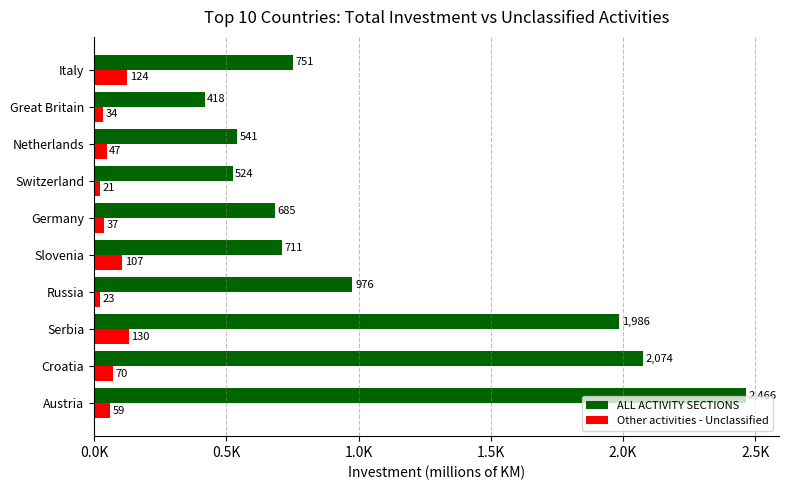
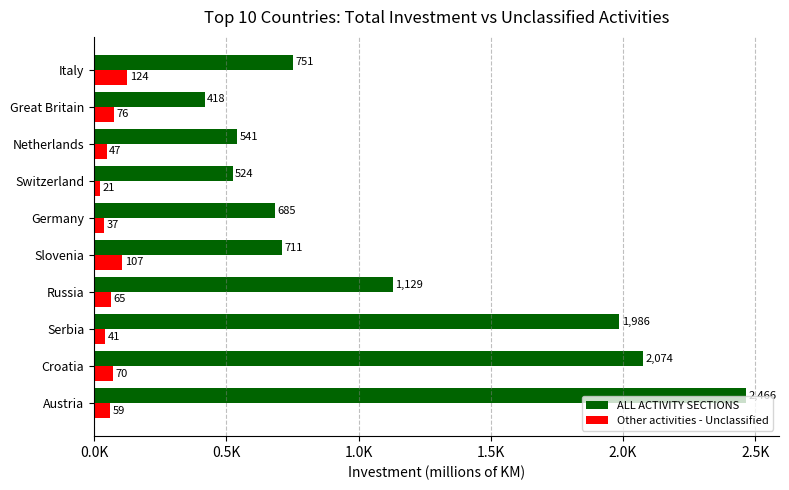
Other activities - Unclassified, Great Britain: 34 -> 76
ALL ACTIVITY SECTIONS, Russia: 976 -> 1,129
Other activities - Unclassified, Russia: 23 -> 65
Other activities - Unclassified, Serbia: 130 -> 41
